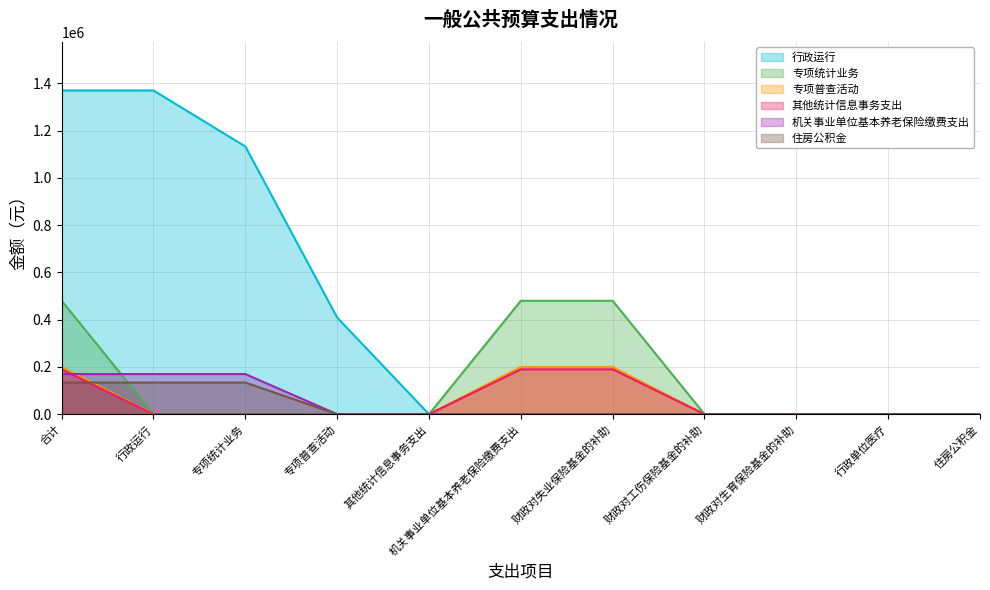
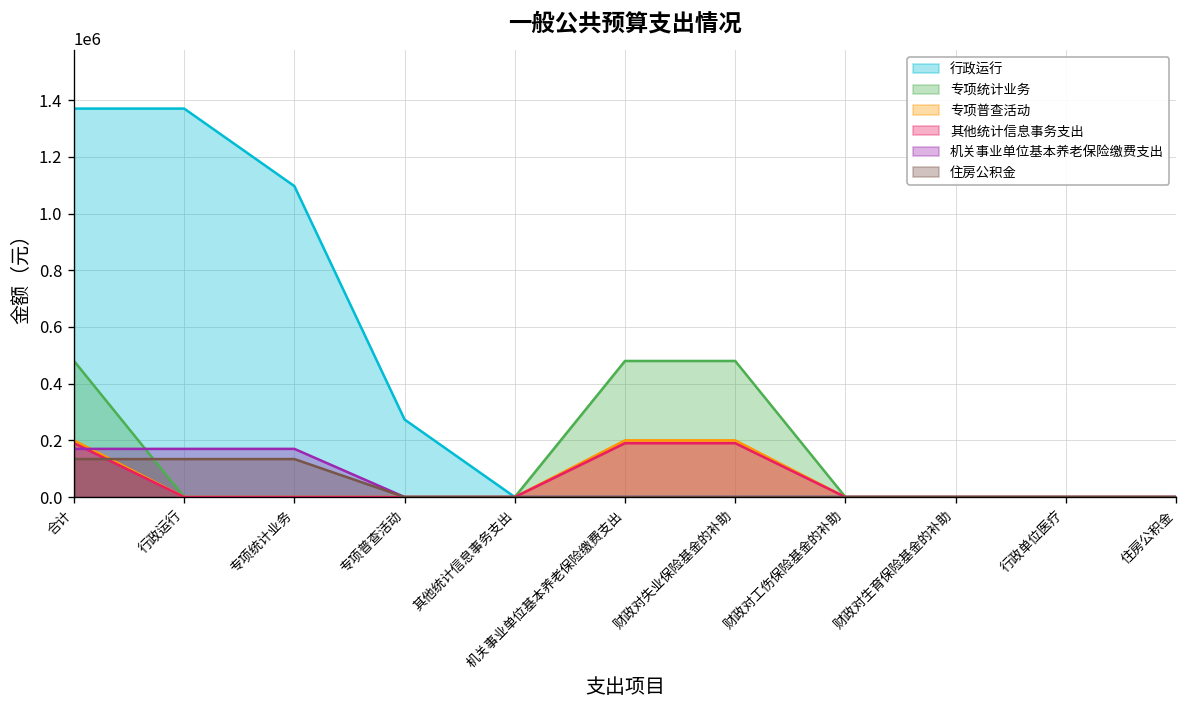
行政运行, 专项统计业务: 1130000 -> 1100000
行政运行, 专项普查活动: 410000 -> 270000
